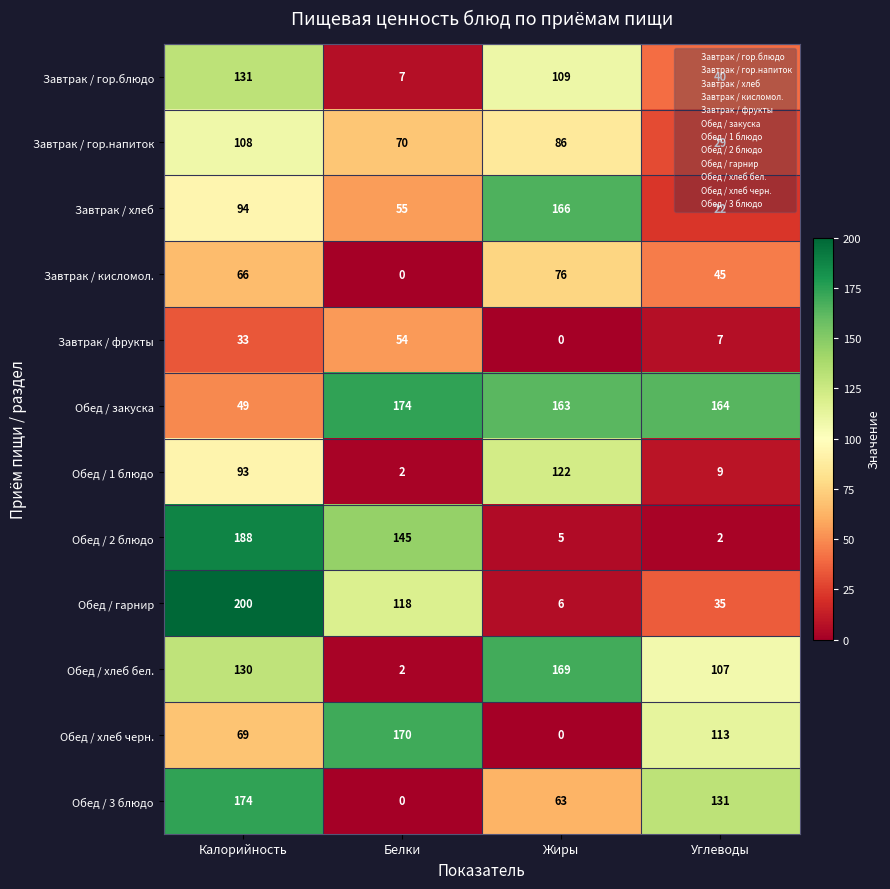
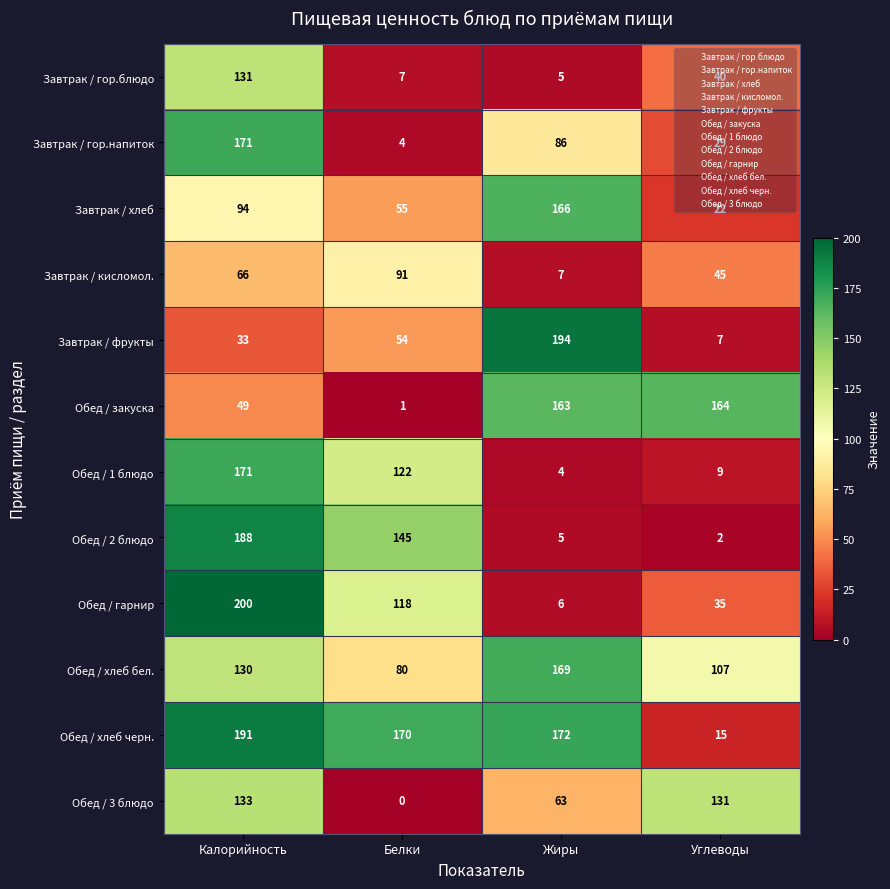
Завтрак / гор.блюдо, Жиры: 109 -> 5
Завтрак / гор.напиток, Калорийность: 108 -> 171
Завтрак / гор.напиток, Белки: 70 -> 4
Завтрак / кисломол., Белки: 0 -> 91
Завтрак / кисломол., Жиры: 76 -> 7
Завтрак / фрукты, Жиры: 0 -> 194
Обед / закуска, Белки: 174 -> 1
Обед / 1 блюдо, Калорийность: 93 -> 171
Обед / 1 блюдо, Белки: 2 -> 122
Обед / 1 блюдо, Жиры: 122 -> 4
Обед / хлеб бел., Белки: 2 -> 80
Обед / хлеб черн., Калорийность: 69 -> 191
Обед / хлеб черн., Жиры: 0 -> 172
Обед / хлеб черн., Углеводы: 113 -> 15
Обед / 3 блюдо, Калорийность: 174 -> 133
